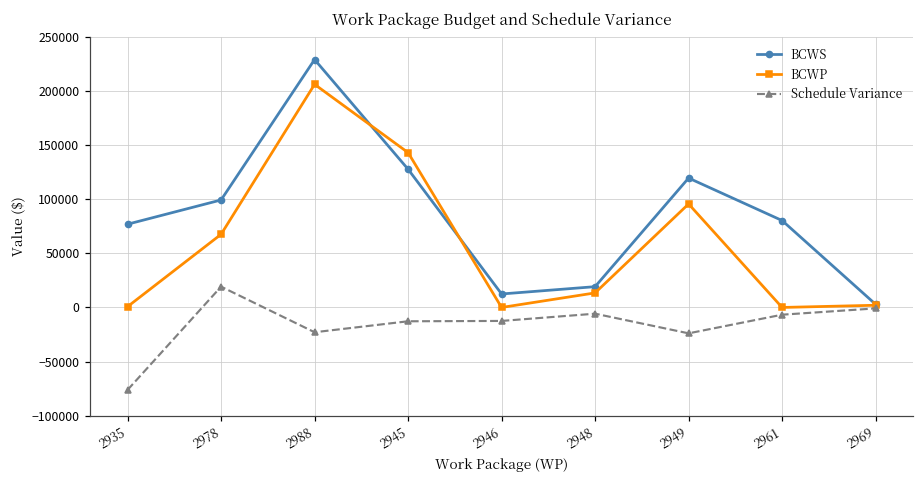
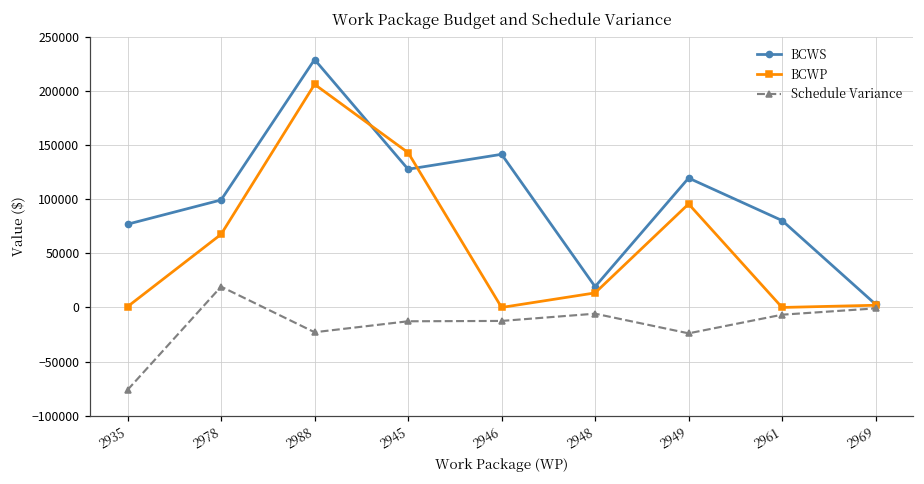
BCWS, 2946: 10000 -> 140000
